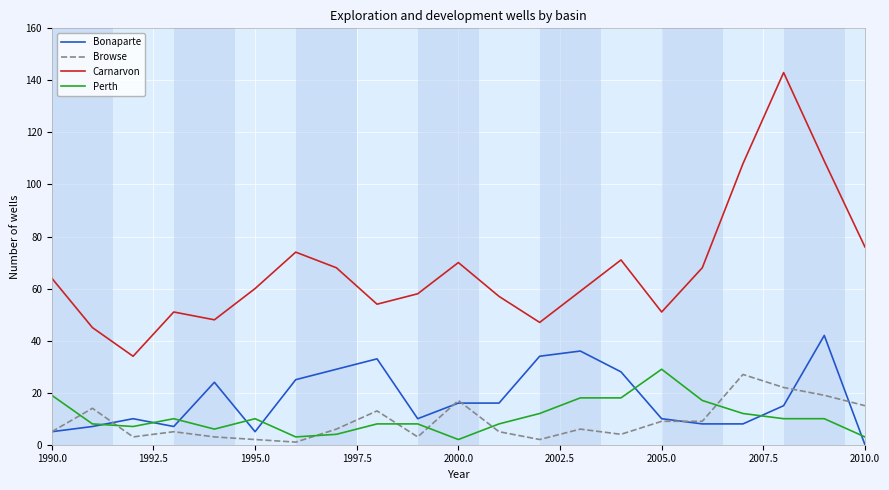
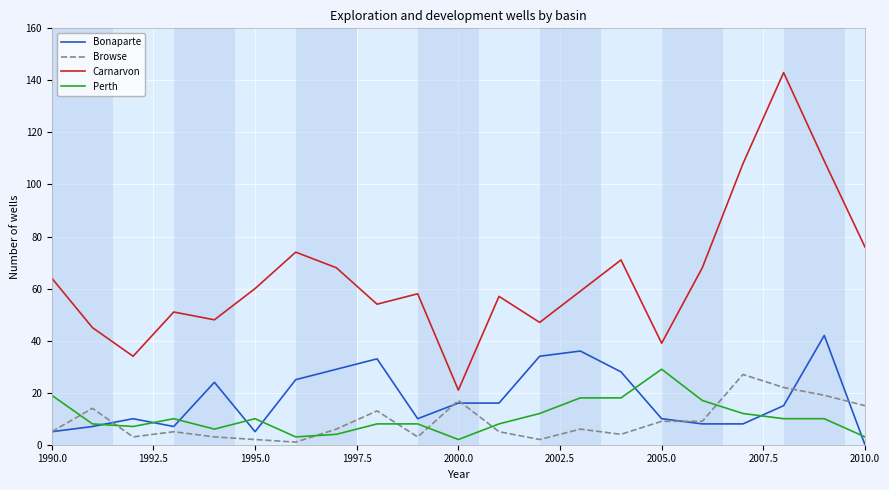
Carnarvon, 2000.0: 70 -> 21
Carnarvon, 2005.0: 51 -> 39
